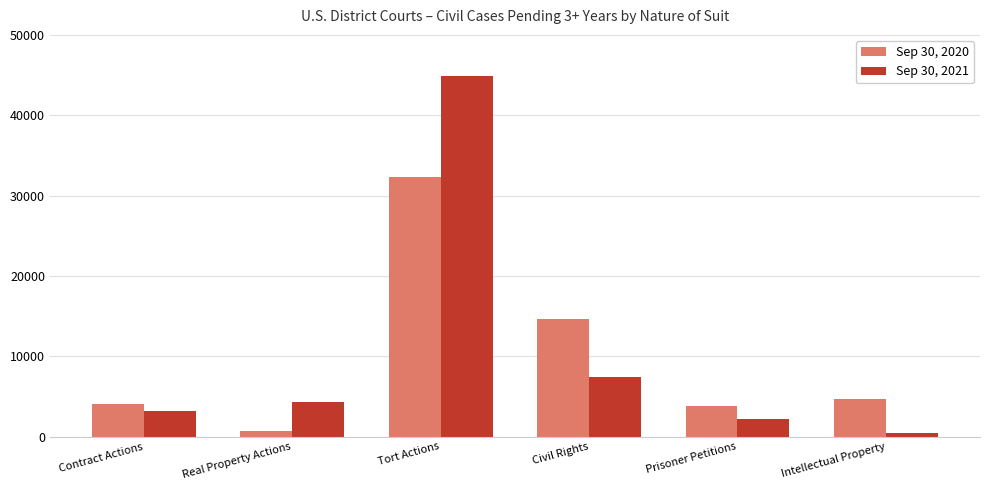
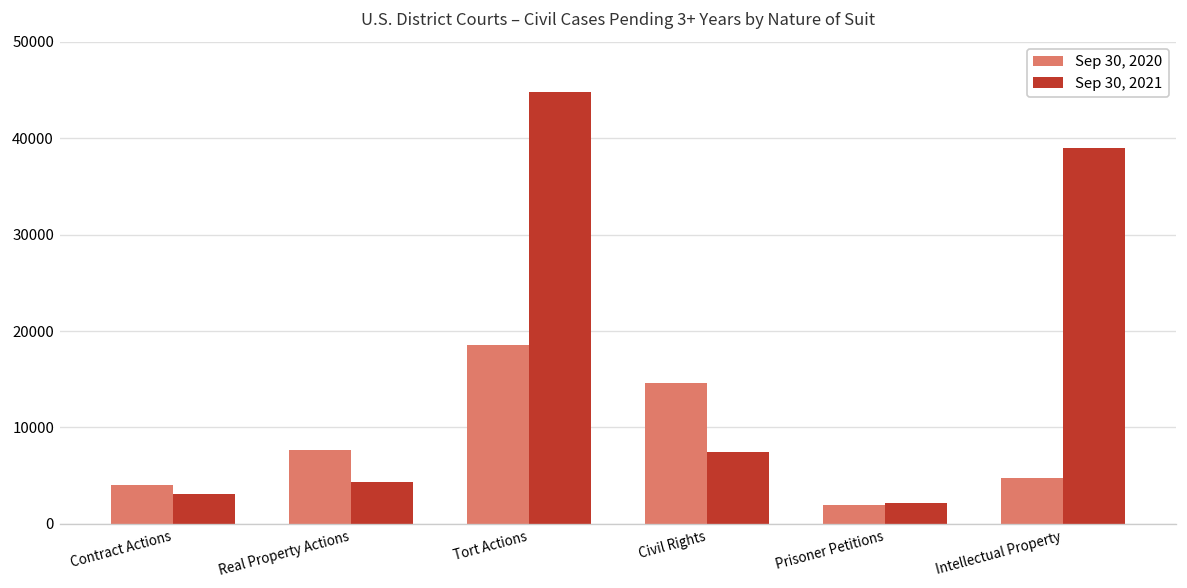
Sep 30, 2020, Real Property Actions: 1000 -> 8000
Sep 30, 2020, Tort Actions: 32000 -> 19000
Sep 30, 2020, Prisoner Petitions: 4000 -> 2000
Sep 30, 2021, Intellectual Property: 0 -> 39000
